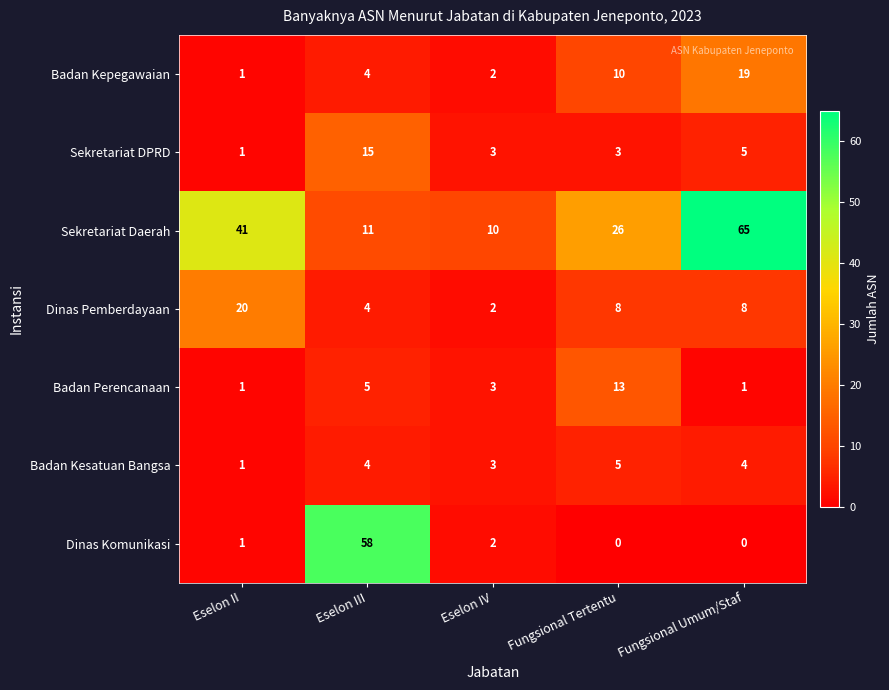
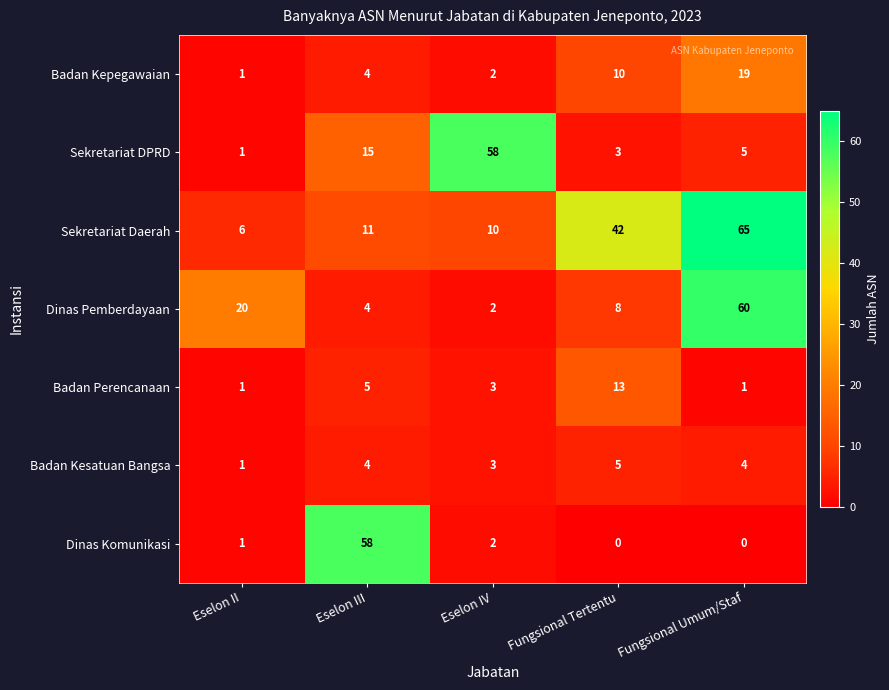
Sekretariat DPRD, Eselon IV: 3 -> 58
Sekretariat Daerah, Eselon II: 41 -> 6
Sekretariat Daerah, Fungsional Tertentu: 26 -> 42
Dinas Pemberdayaan, Fungsional Umum/Staf: 8 -> 60
